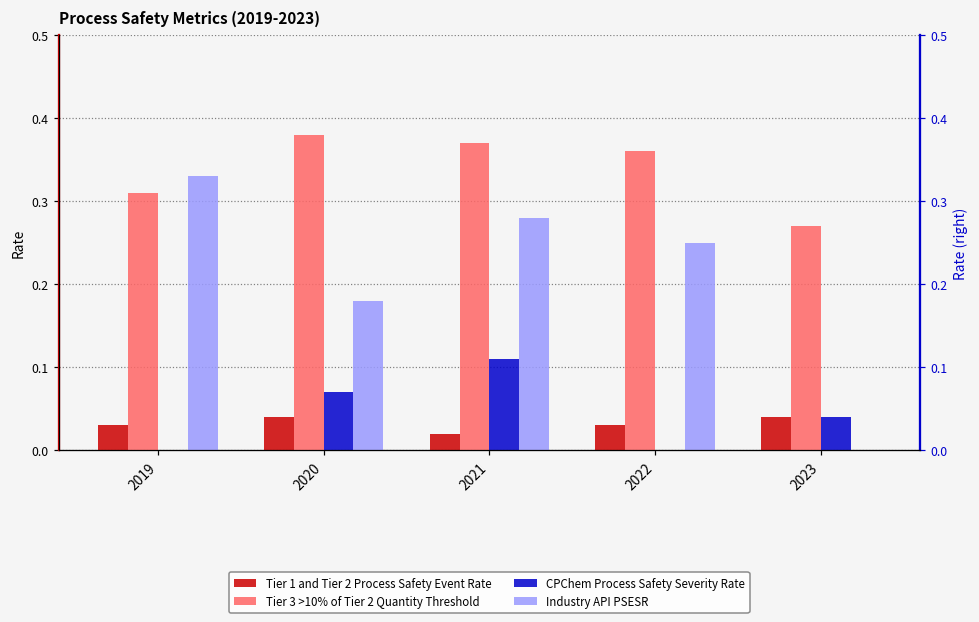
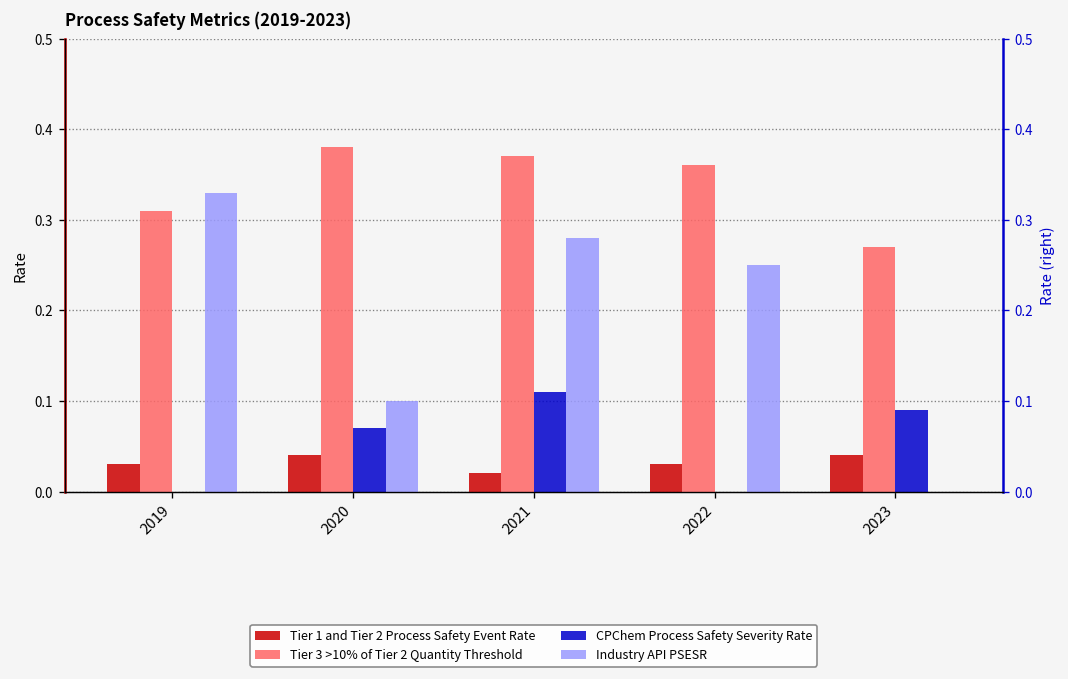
Industry API PSESR, 2020: 0.18 -> 0.10
CPChem Process Safety Severity Rate, 2023: 0.04 -> 0.09
